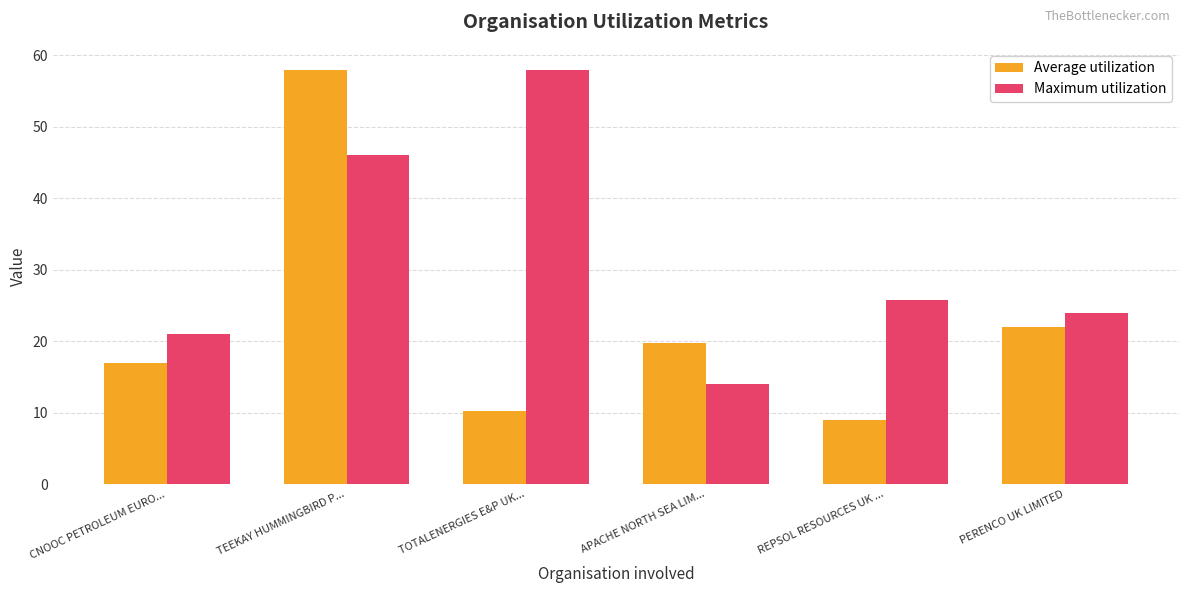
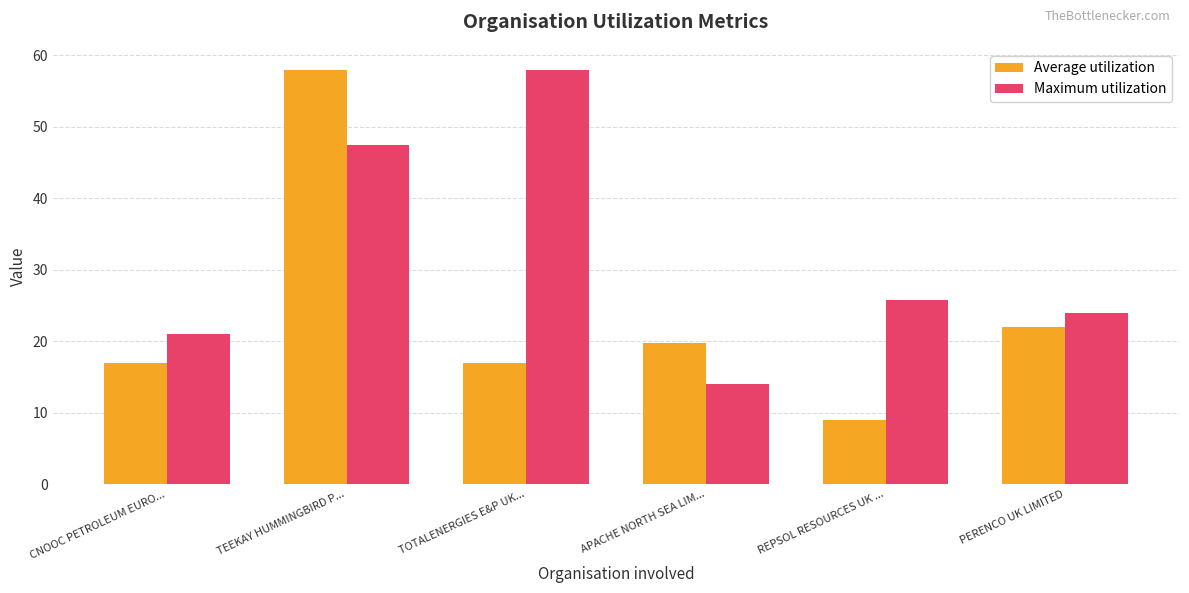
Maximum utilization, TEEKAY HUMMINGBIRD P...: 46 -> 47
Average utilization, TOTALENERGIES E&P UK...: 10 -> 17
